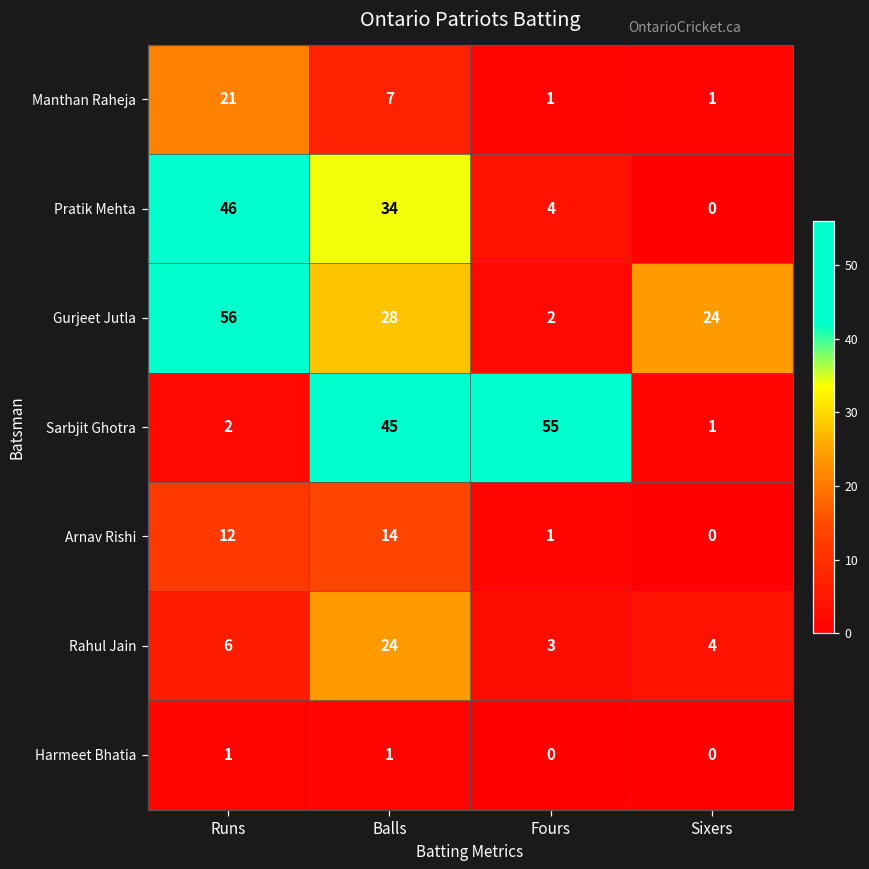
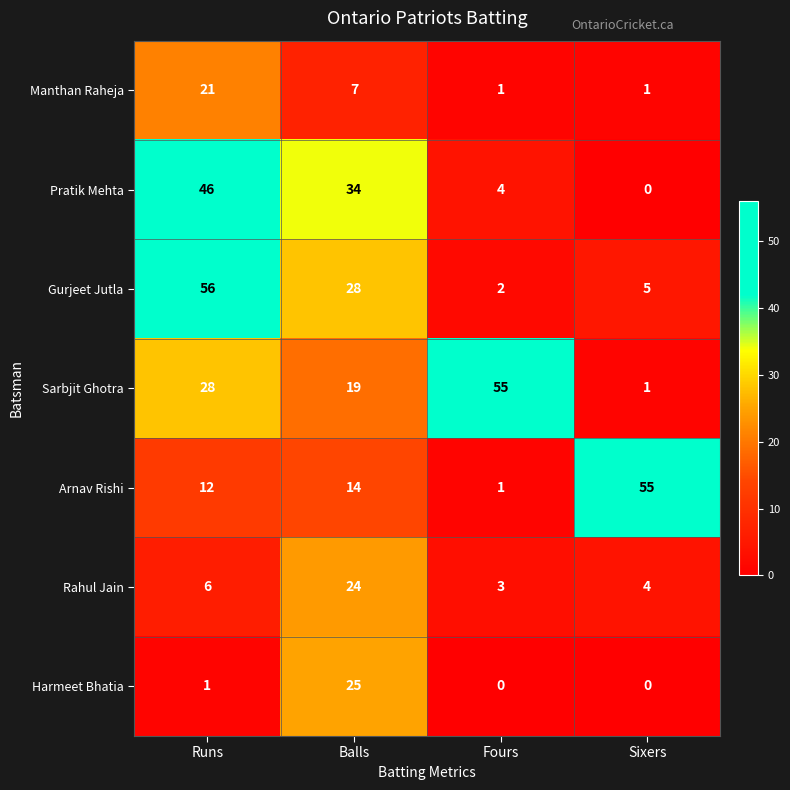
Gurjeet Jutla, Sixers: 24 -> 5
Sarbjit Ghotra, Runs: 2 -> 28
Sarbjit Ghotra, Balls: 45 -> 19
Arnav Rishi, Sixers: 0 -> 55
Harmeet Bhatia, Balls: 1 -> 25
